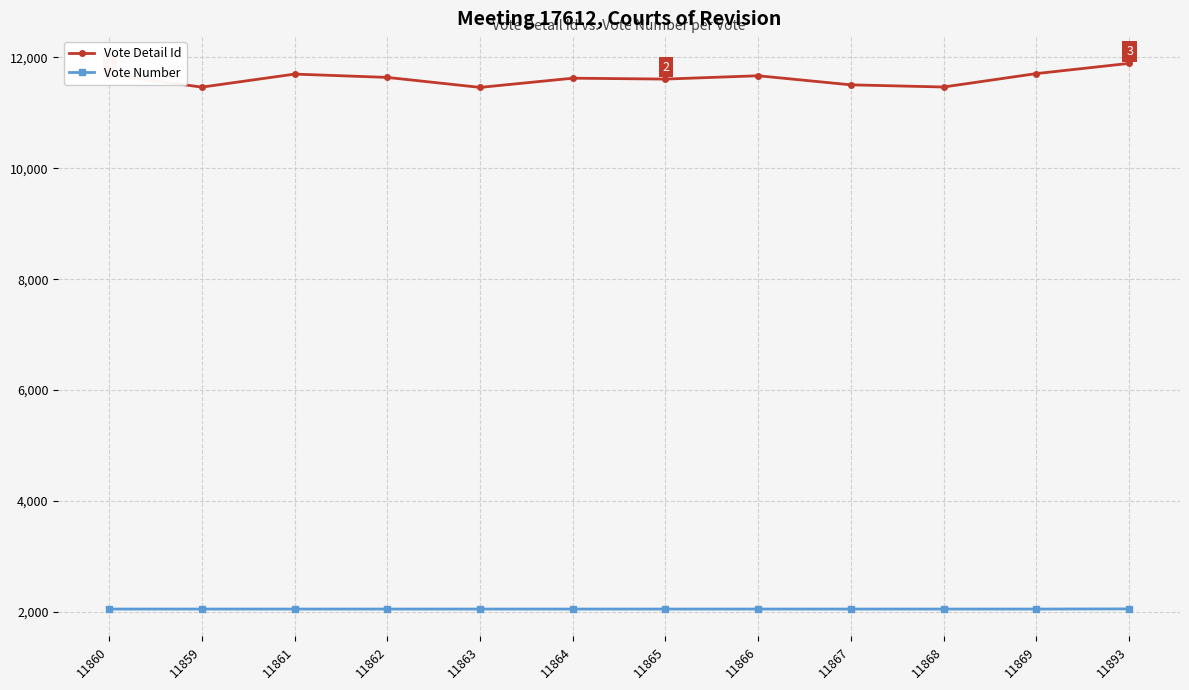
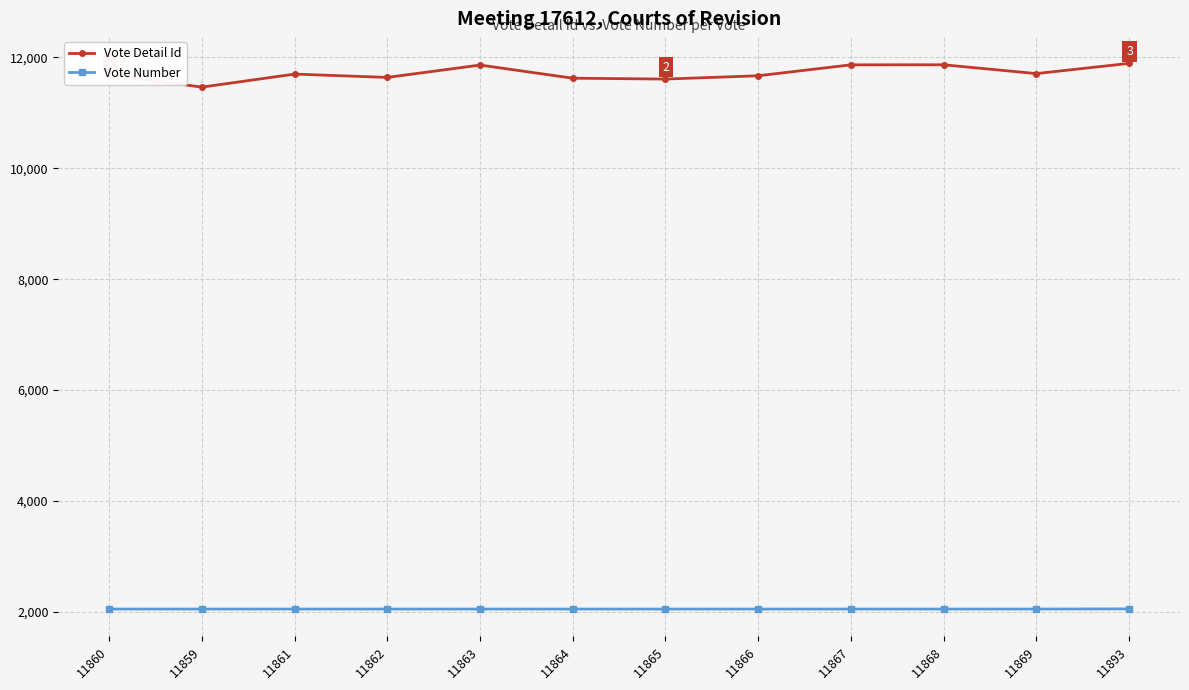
Vote Detail Id, 11863: 11,500 -> 11,900
Vote Detail Id, 11867: 11,500 -> 11,900
Vote Detail Id, 11868: 11,500 -> 11,900
